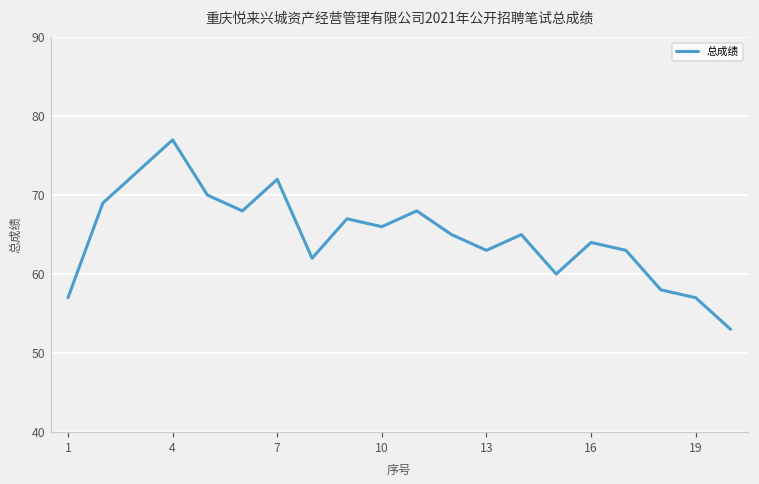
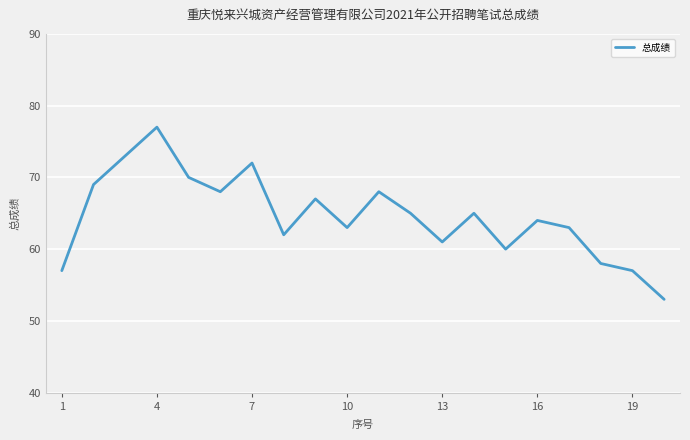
10: 66 -> 63
13: 63 -> 61
